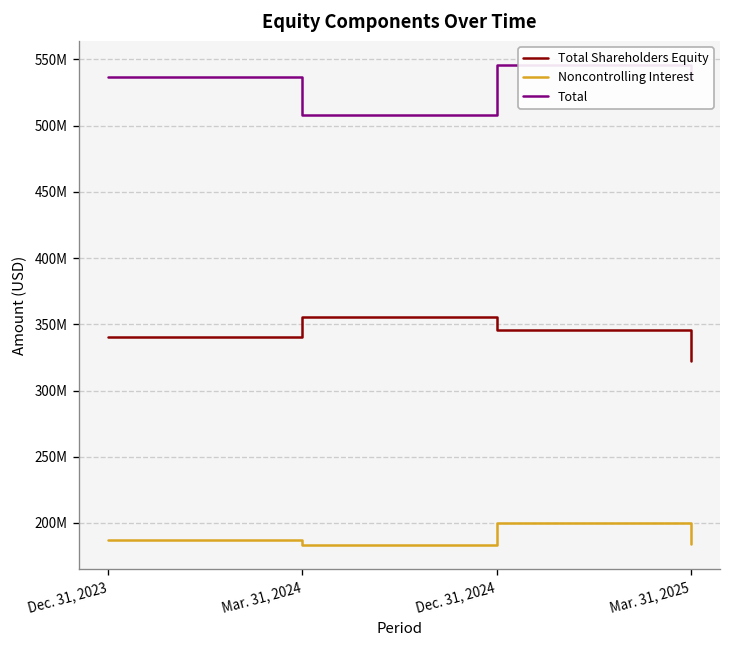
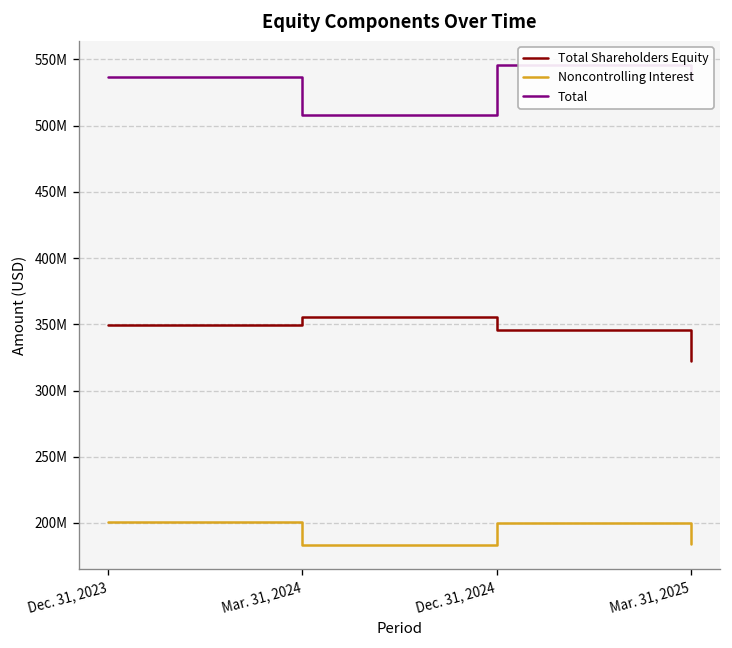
Total Shareholders Equity, Dec. 31, 2023: 340000000 -> 350000000
Noncontrolling Interest, Dec. 31, 2023: 187000000 -> 201000000
